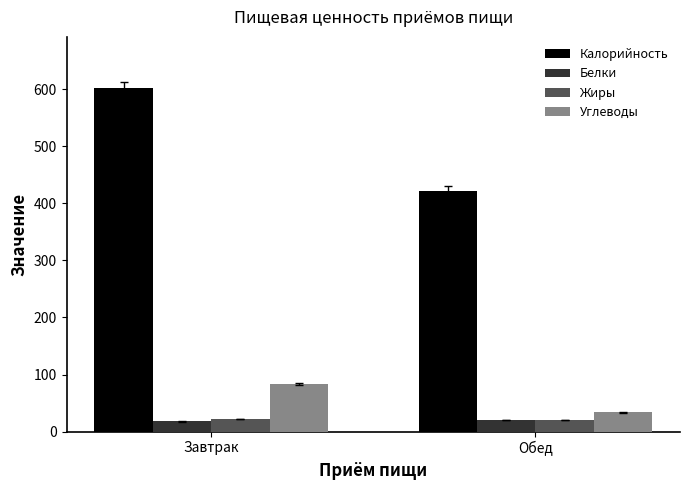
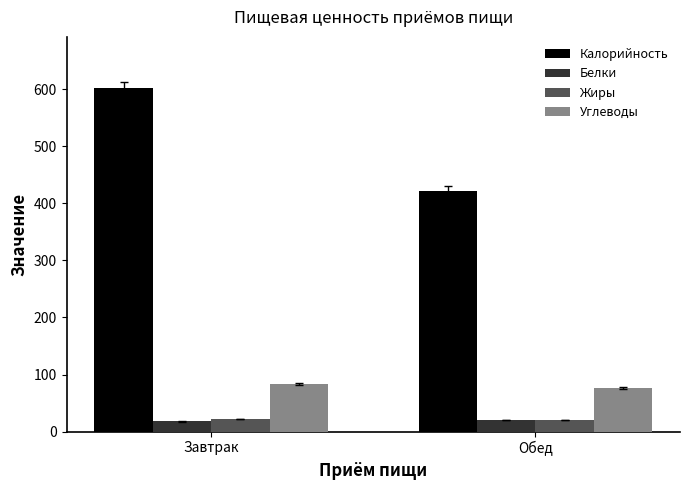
Углеводы, Обед: 30 -> 80
